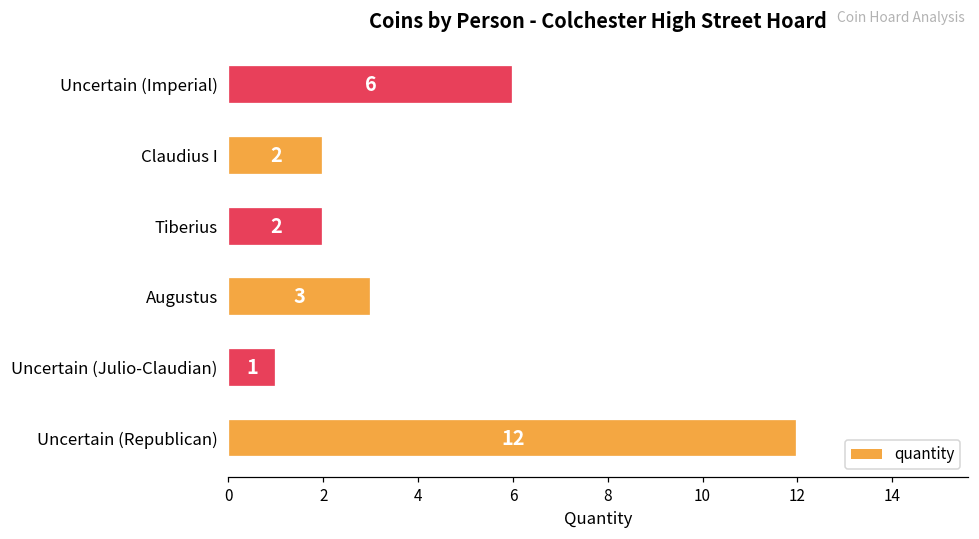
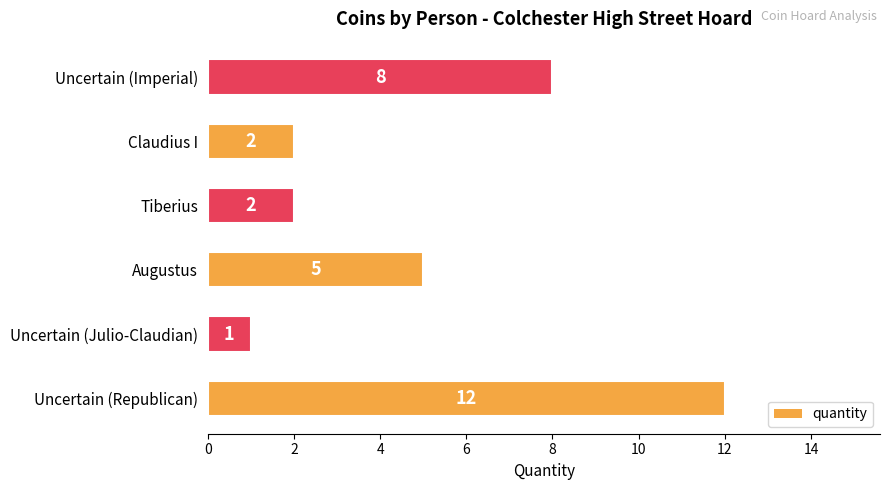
Uncertain (Imperial): 6 -> 8
Augustus: 3 -> 5
